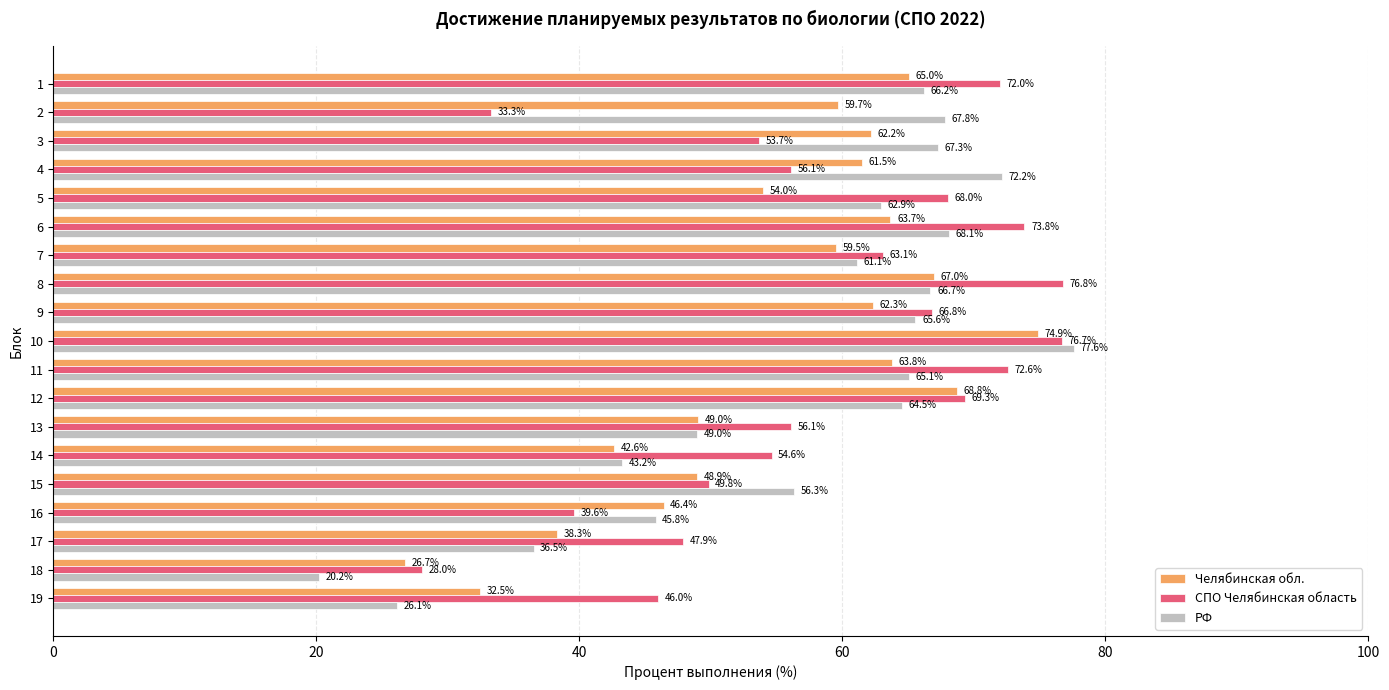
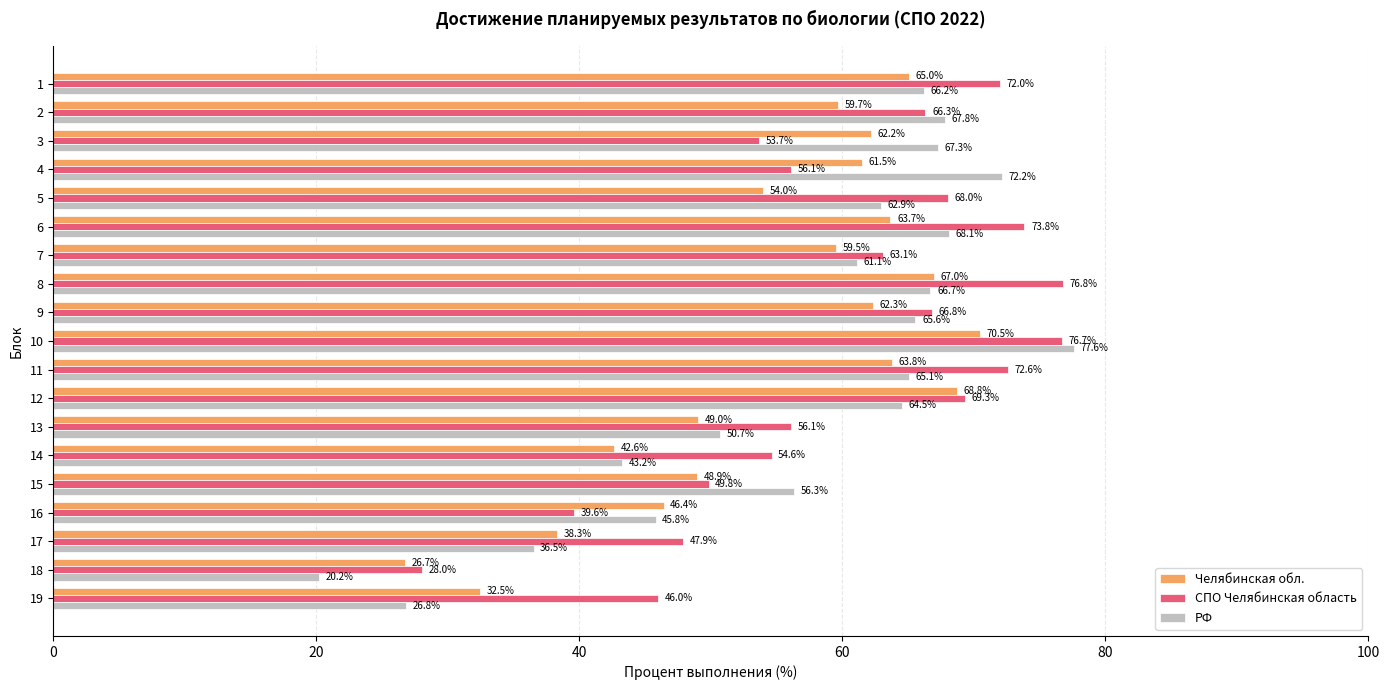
СПО Челябинская область, 2: 33.3% -> 66.3%
Челябинская обл., 10: 74.9% -> 70.5%
РФ, 13: 49.0% -> 50.7%
РФ, 19: 26.1% -> 26.8%
